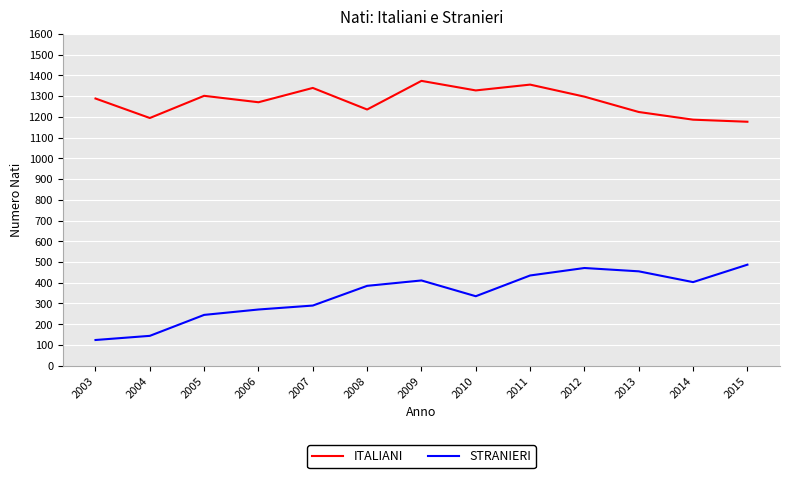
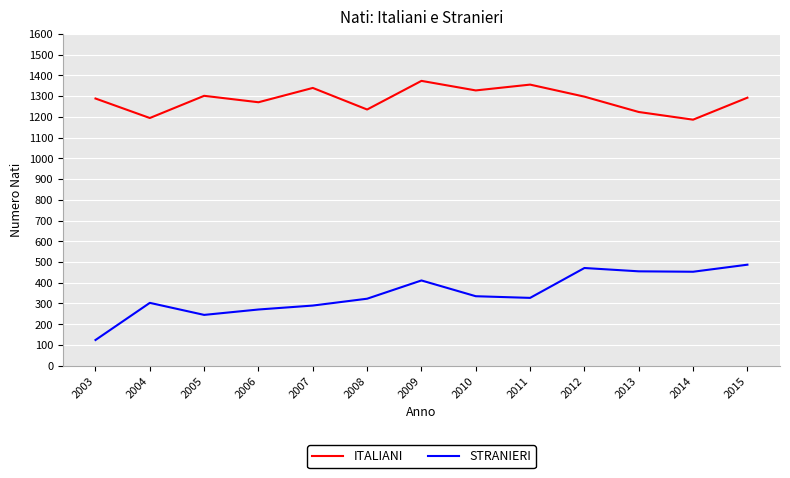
STRANIERI, 2004: 140 -> 300
STRANIERI, 2008: 390 -> 320
STRANIERI, 2011: 440 -> 330
STRANIERI, 2014: 400 -> 450
ITALIANI, 2015: 1180 -> 1290
